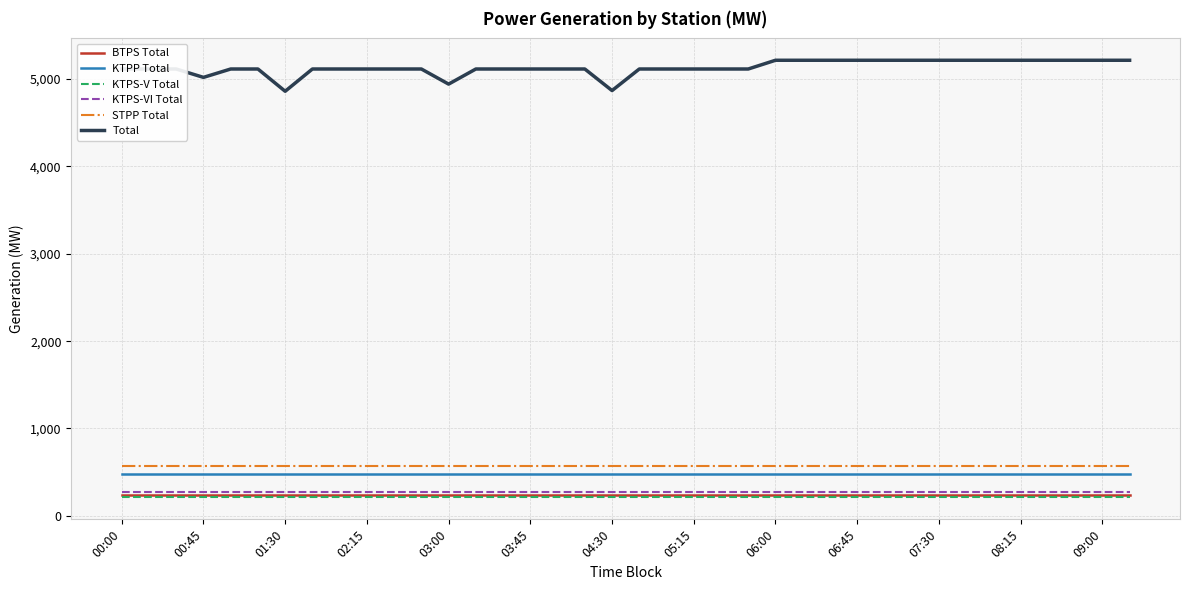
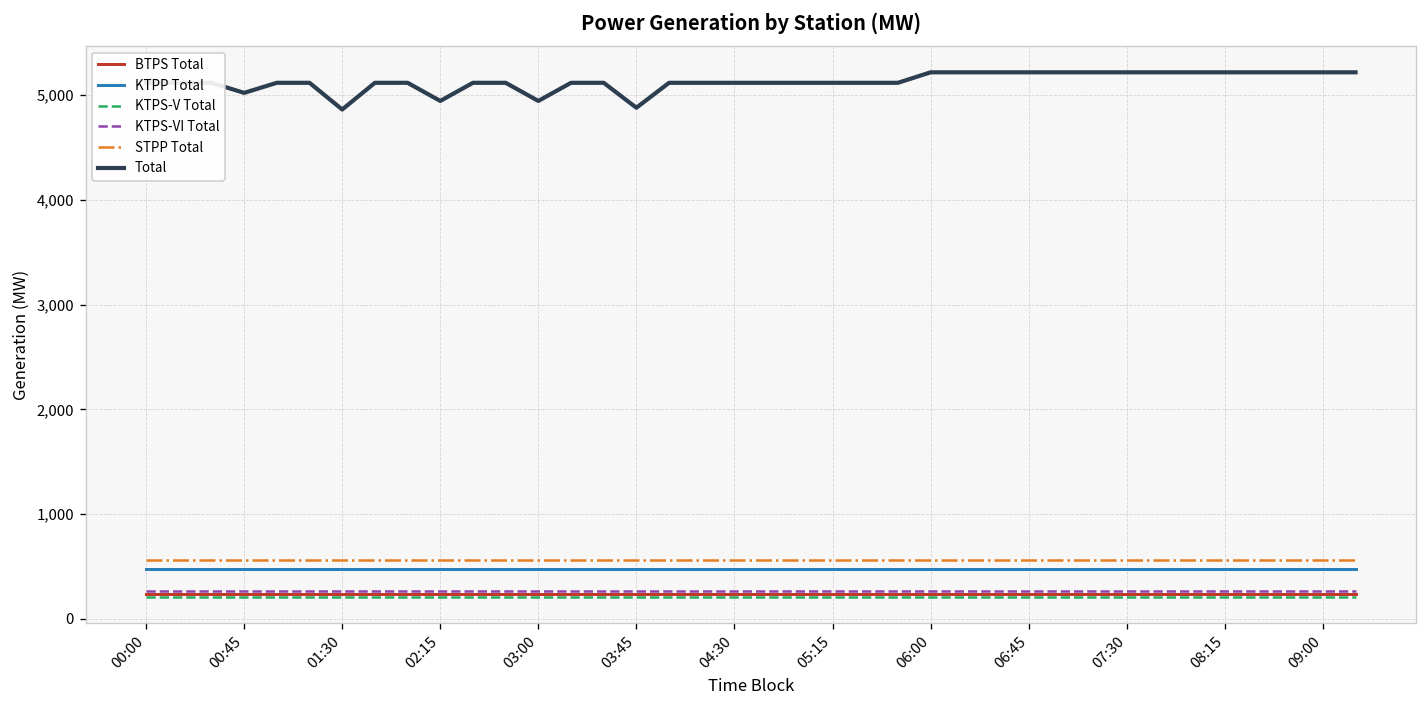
Total, 02:15: 5,100 -> 4,900
Total, 03:45: 5,100 -> 4,900
Total, 04:30: 4,900 -> 5,100
